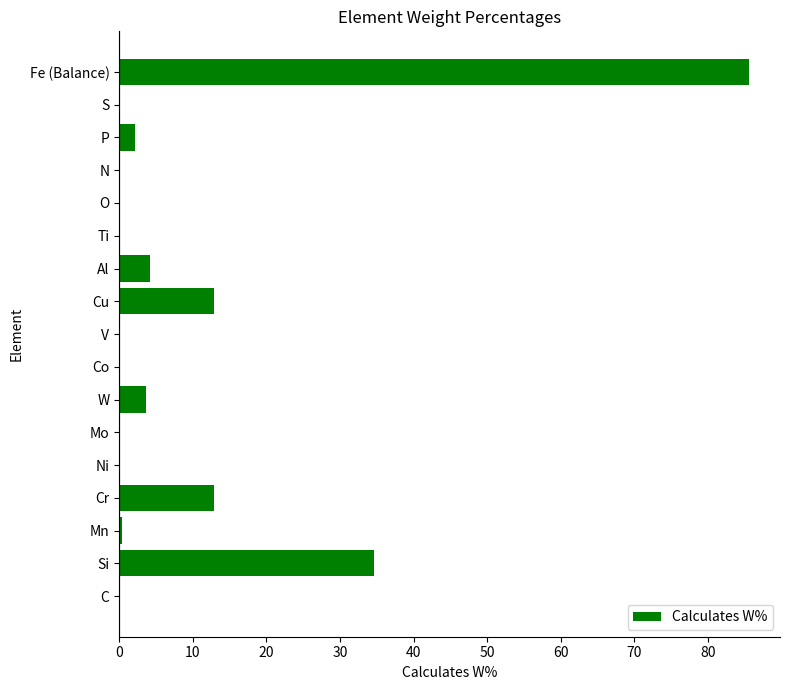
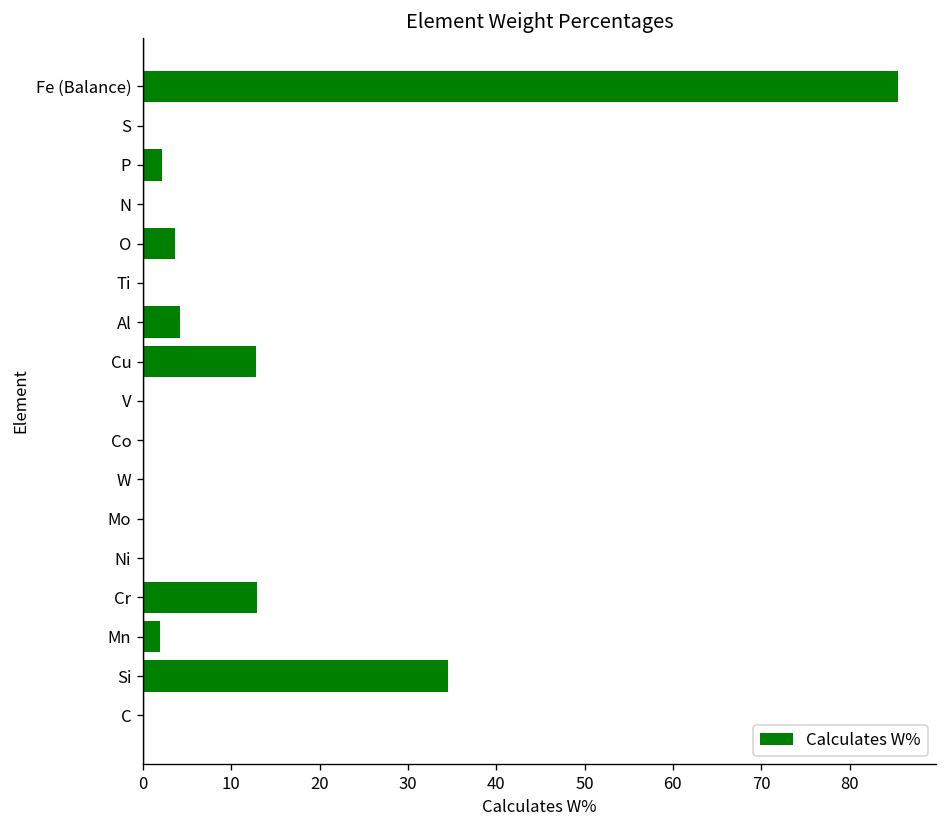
O: 0 -> 4
W: 4 -> 0
Mn: 0 -> 2
